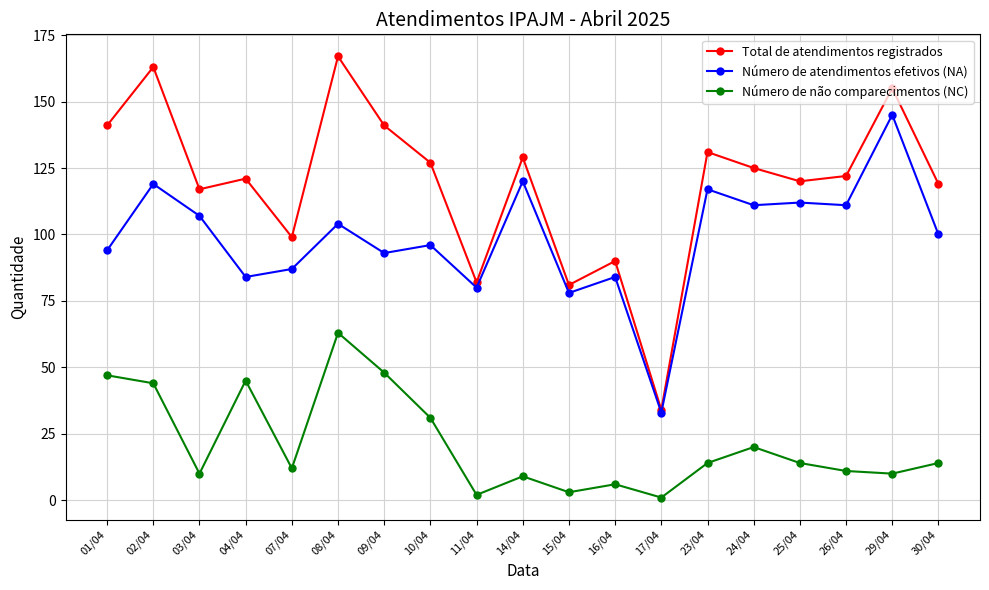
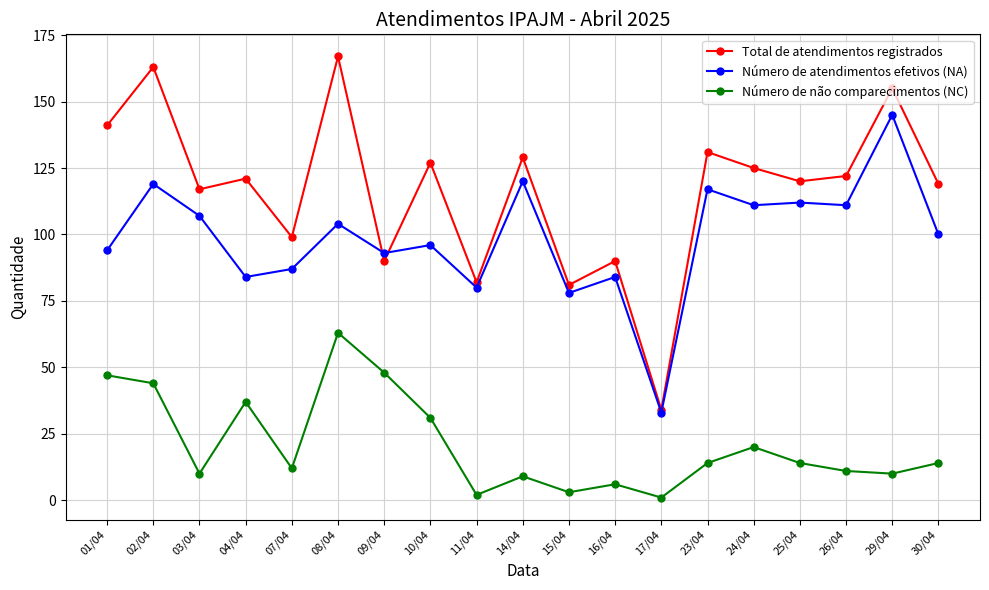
Número de não comparecimentos (NC), 04/04: 45 -> 37
Total de atendimentos registrados, 09/04: 141 -> 90
